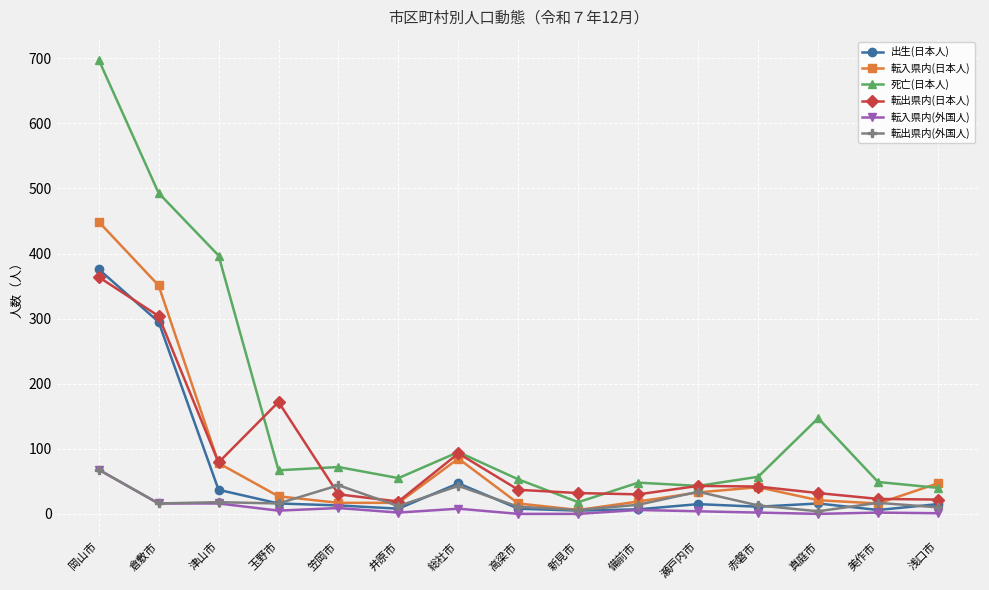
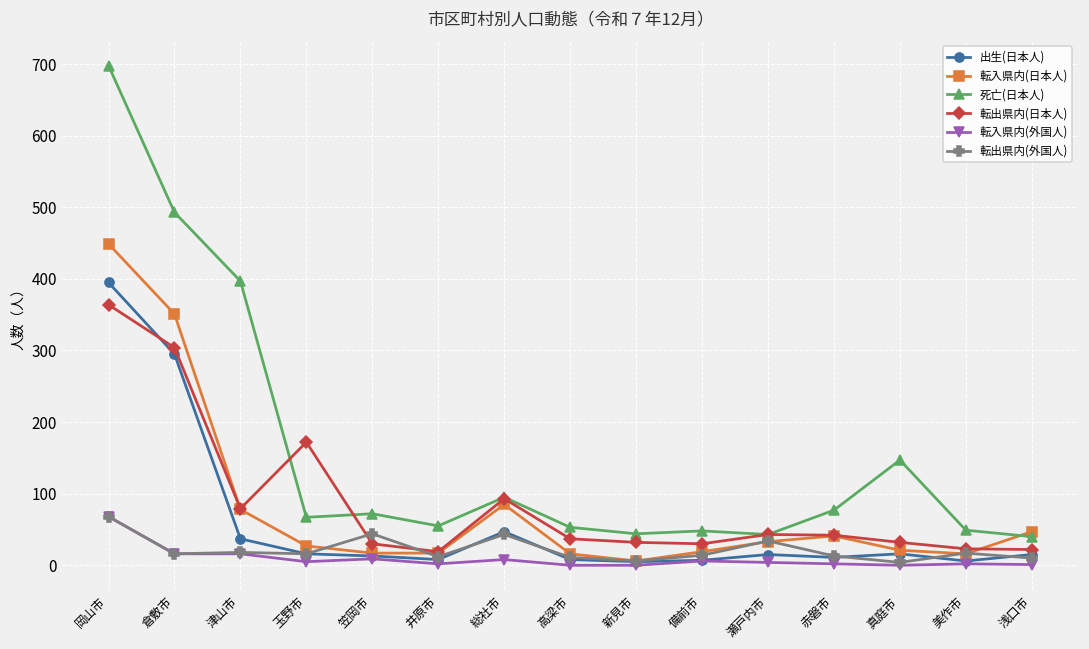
出生(日本人), 岡山市: 380 -> 400
死亡(日本人), 新見市: 20 -> 40
死亡(日本人), 赤磐市: 60 -> 80
